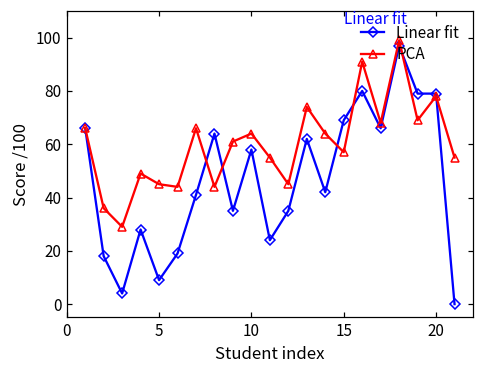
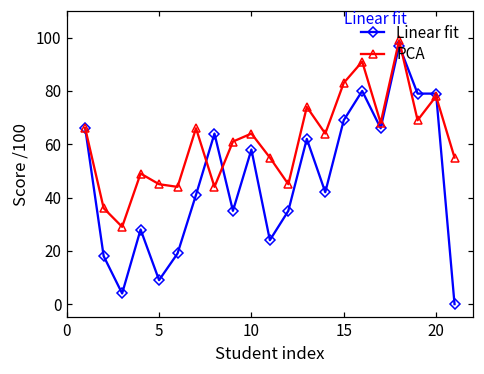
PCA, 15: 57 -> 83
